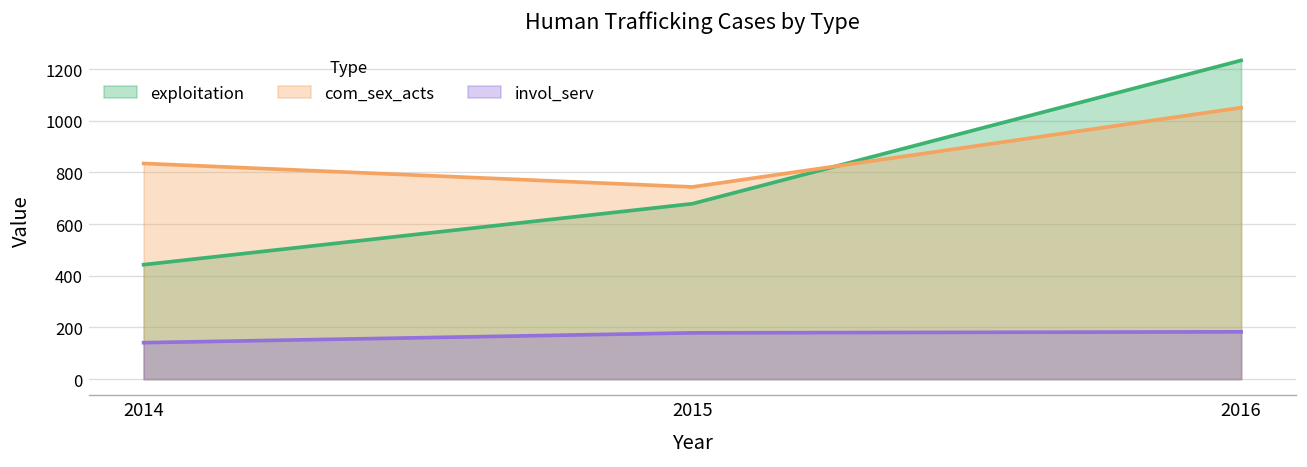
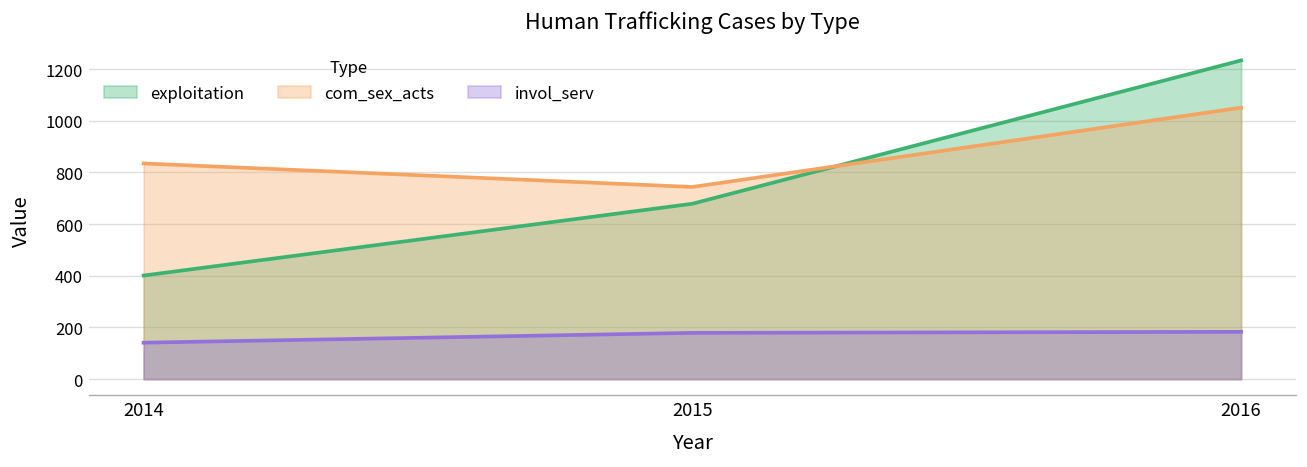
exploitation, 2014: 440 -> 400
